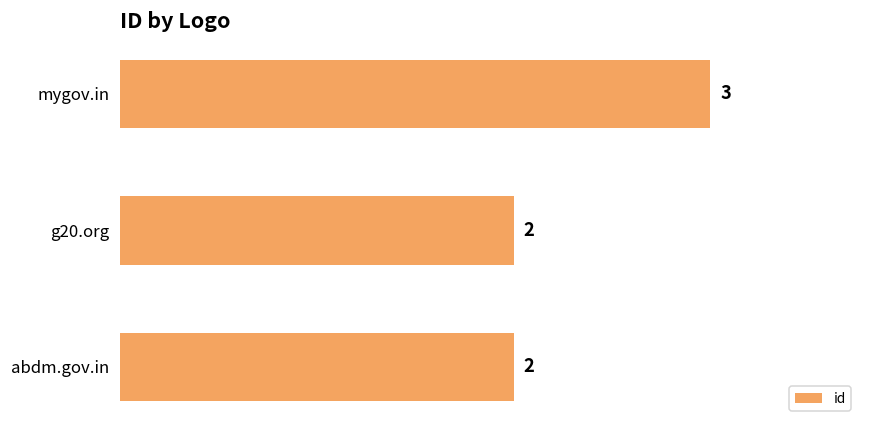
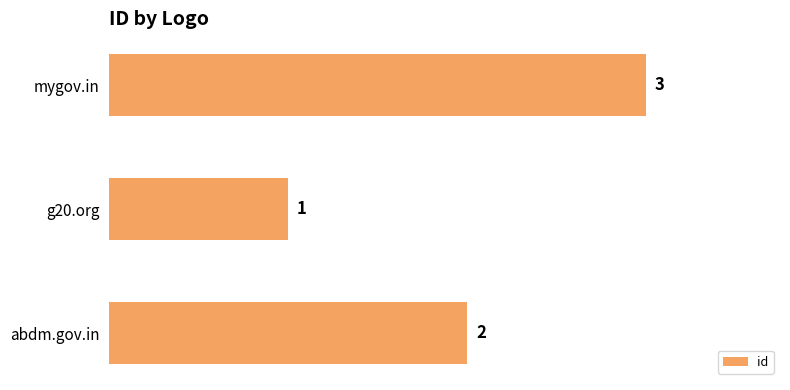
g20.org: 2 -> 1
